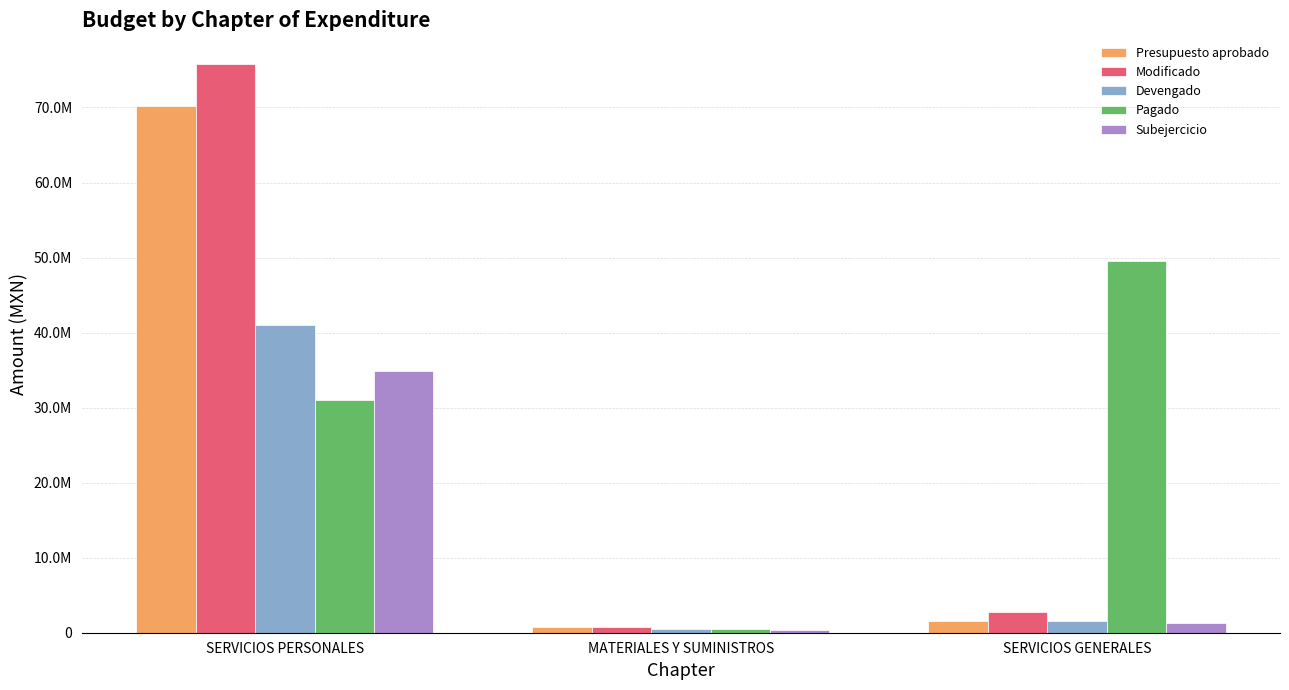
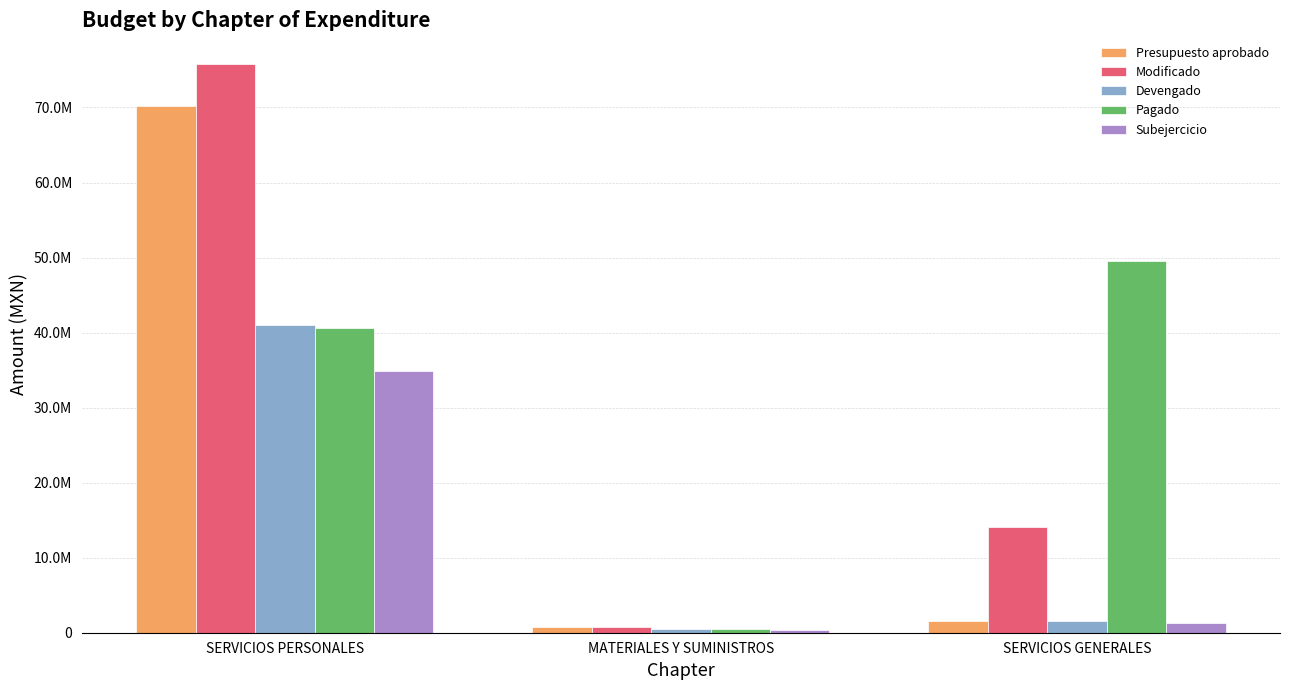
Pagado, SERVICIOS PERSONALES: 31000000 -> 41000000
Modificado, SERVICIOS GENERALES: 3000000 -> 14000000
